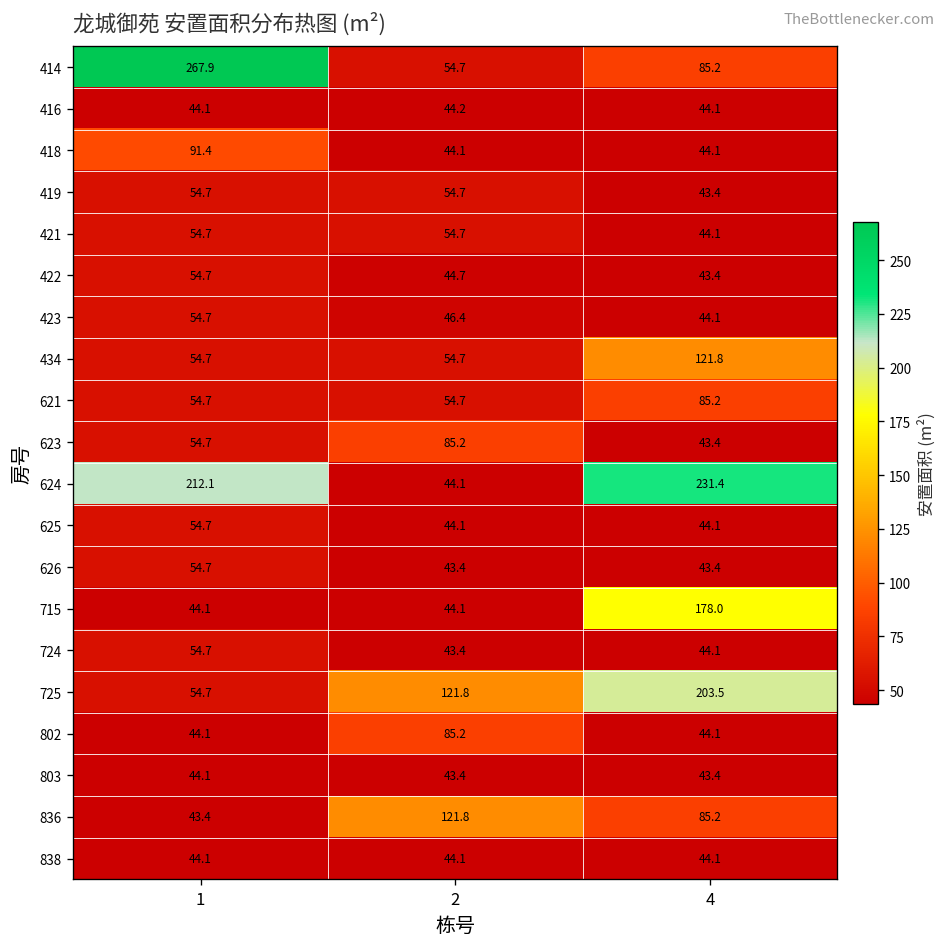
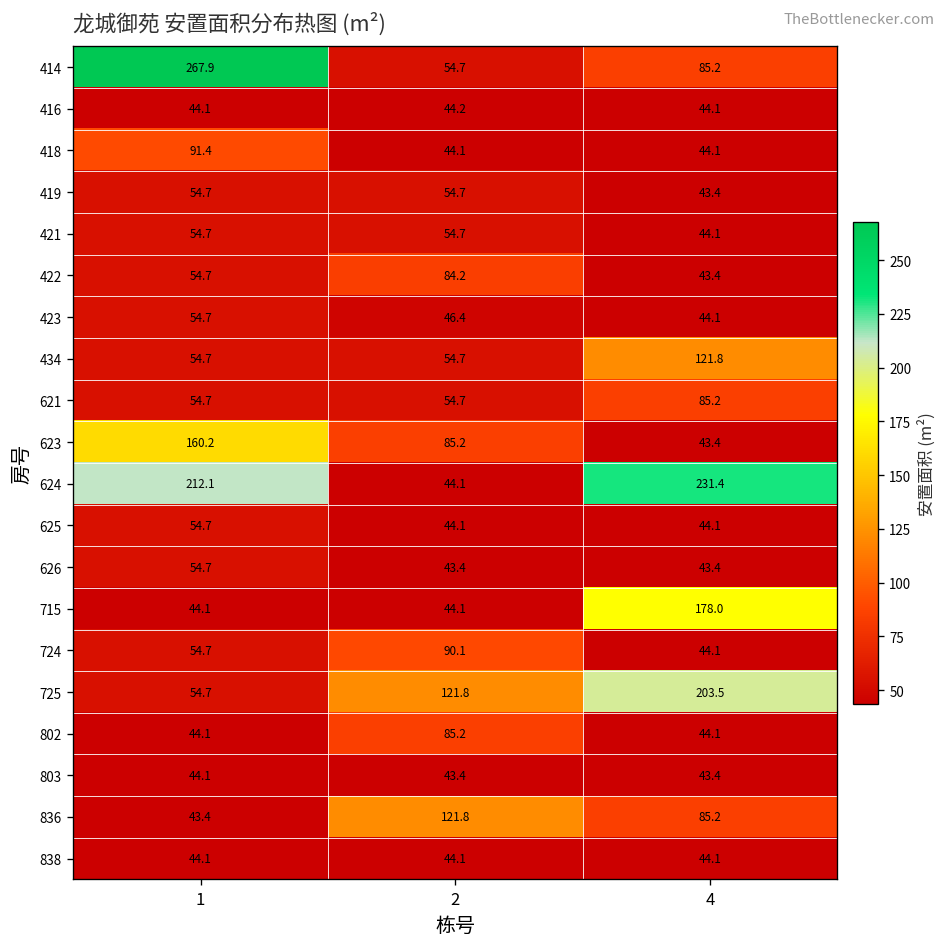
422, 2: 44.7 -> 84.2
623, 1: 54.7 -> 160.2
724, 2: 43.4 -> 90.1
